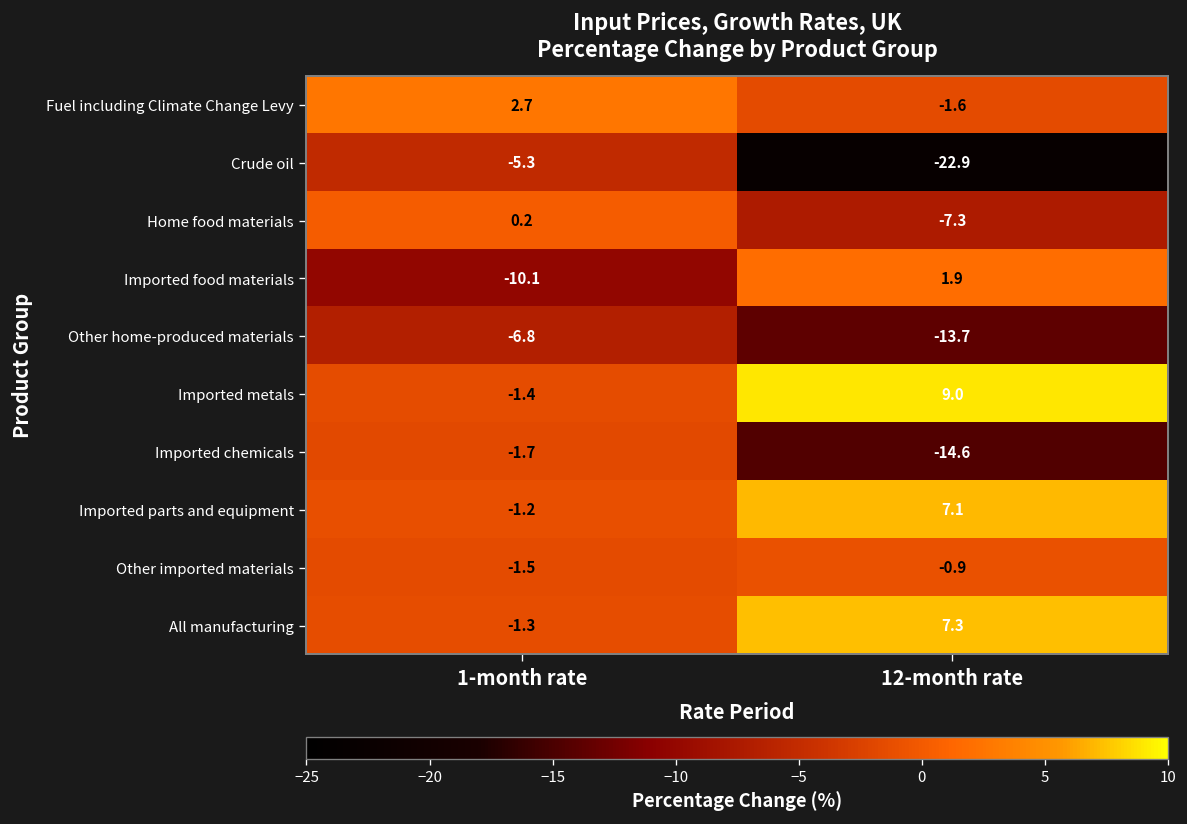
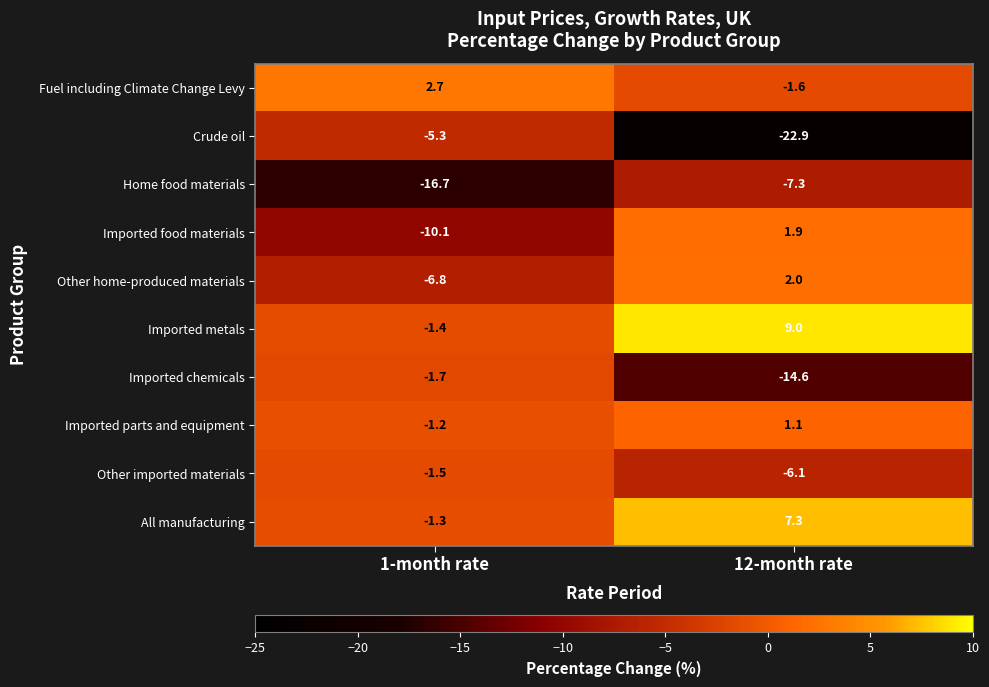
Home food materials, 1-month rate: 0.2 -> -16.7
Other home-produced materials, 12-month rate: -13.7 -> 2.0
Imported parts and equipment, 12-month rate: 7.1 -> 1.1
Other imported materials, 12-month rate: -0.9 -> -6.1
